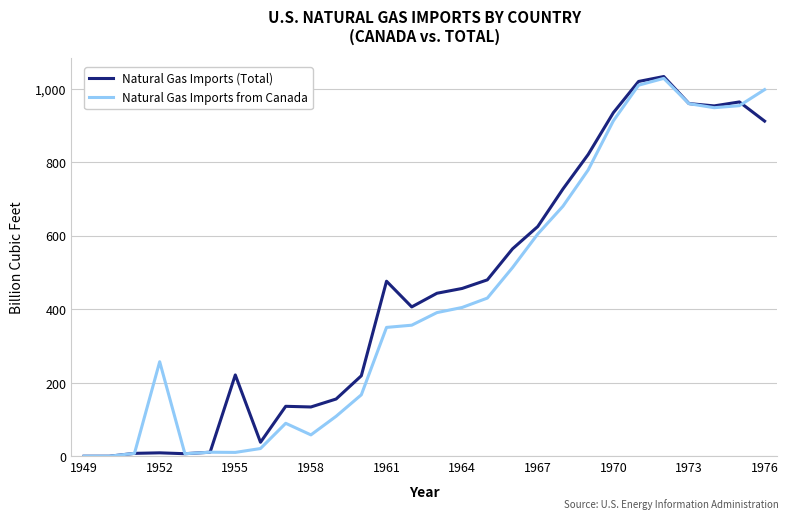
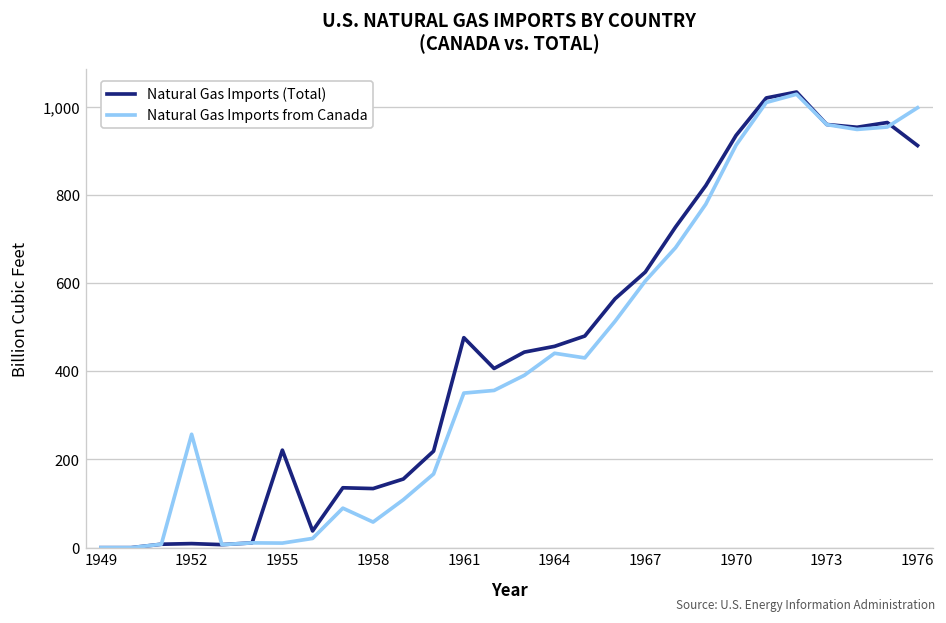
Natural Gas Imports from Canada, 1964: 400 -> 440
